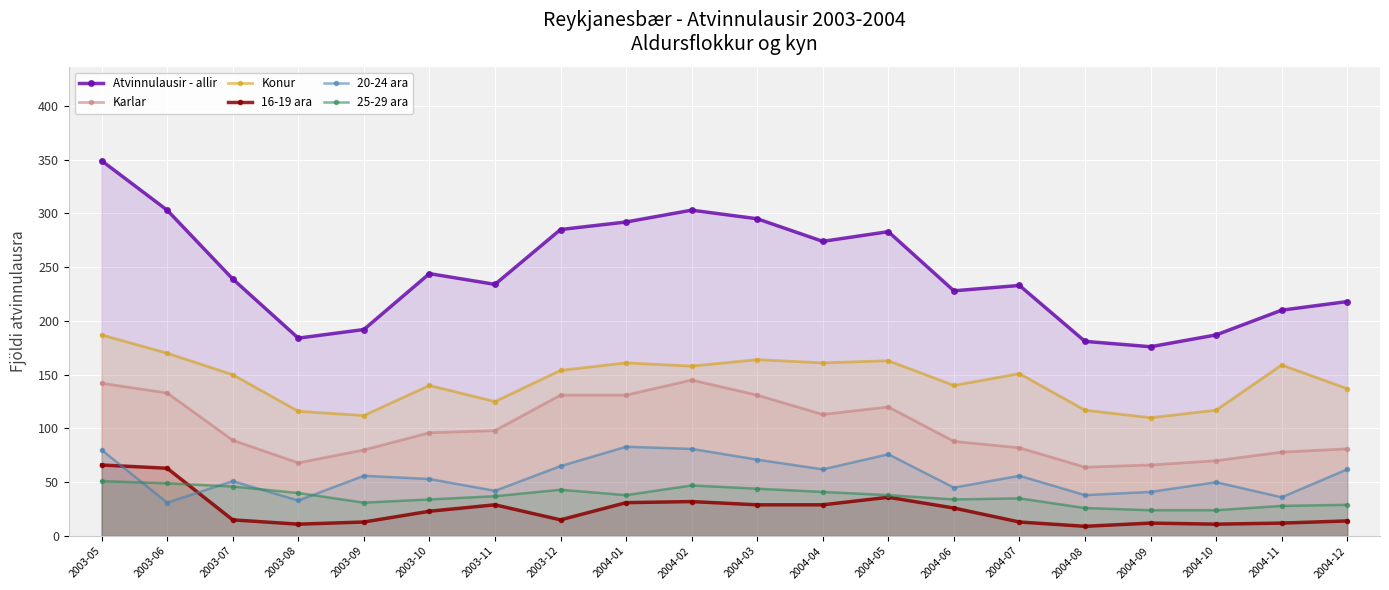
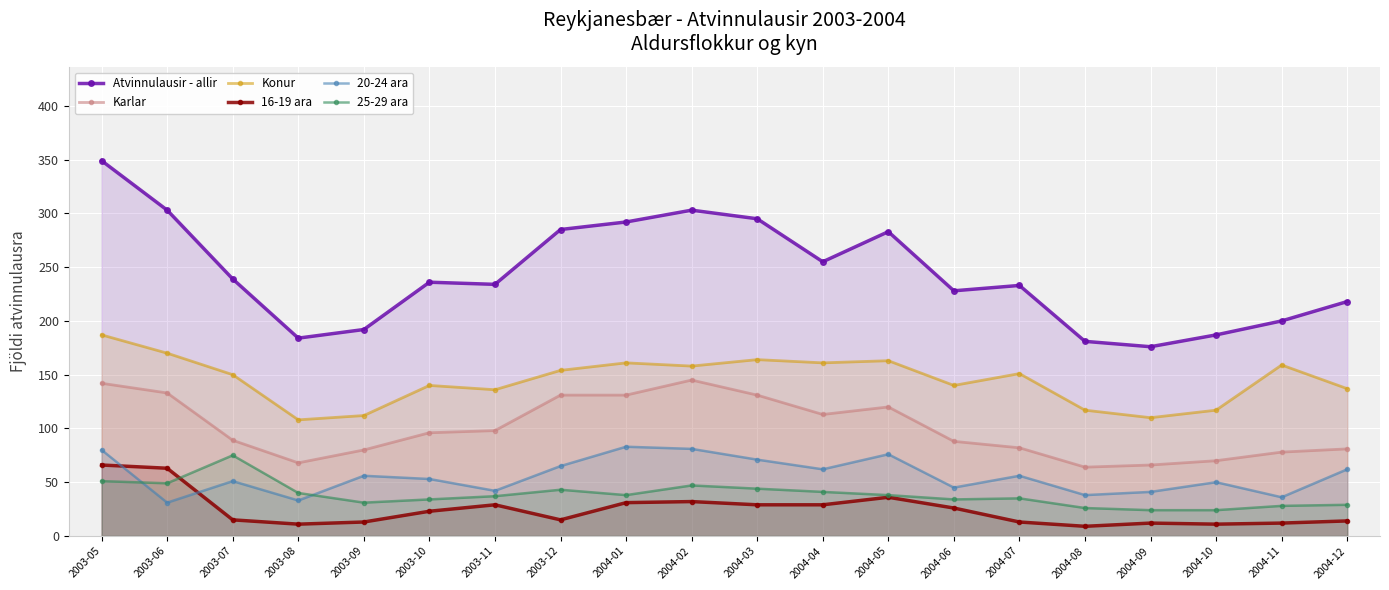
25-29 ara, 2003-07: 46 -> 75
Konur, 2003-08: 116 -> 108
Atvinnulausir - allir, 2003-10: 244 -> 236
Konur, 2003-11: 125 -> 136
Atvinnulausir - allir, 2004-04: 274 -> 255
Atvinnulausir - allir, 2004-11: 210 -> 200
